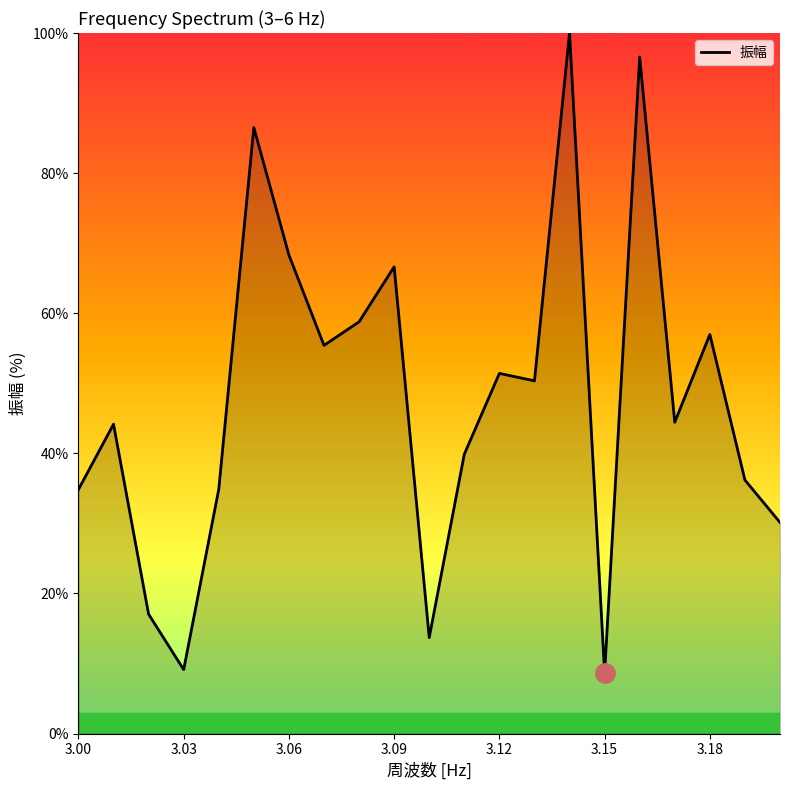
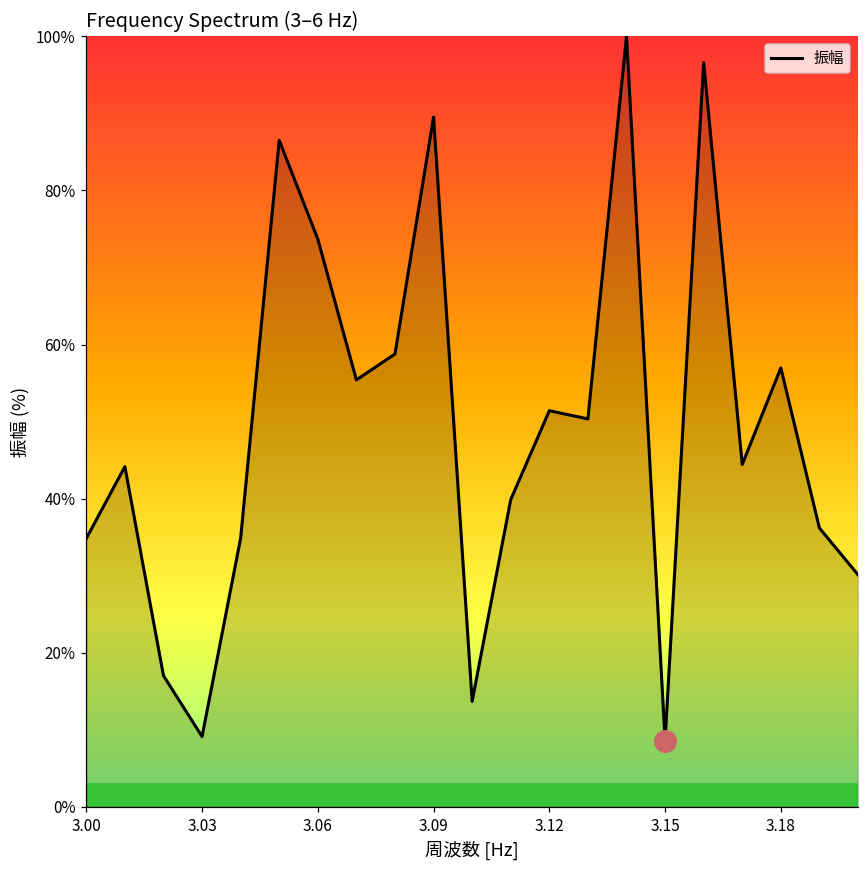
振幅, 3.06: 68% -> 74%
振幅, 3.09: 67% -> 90%
